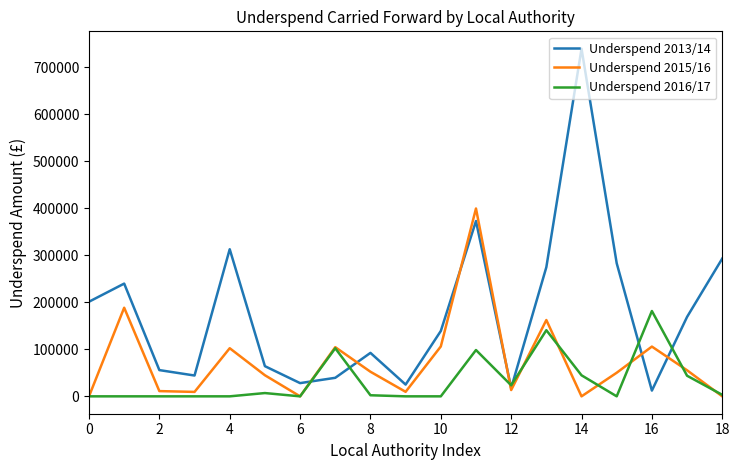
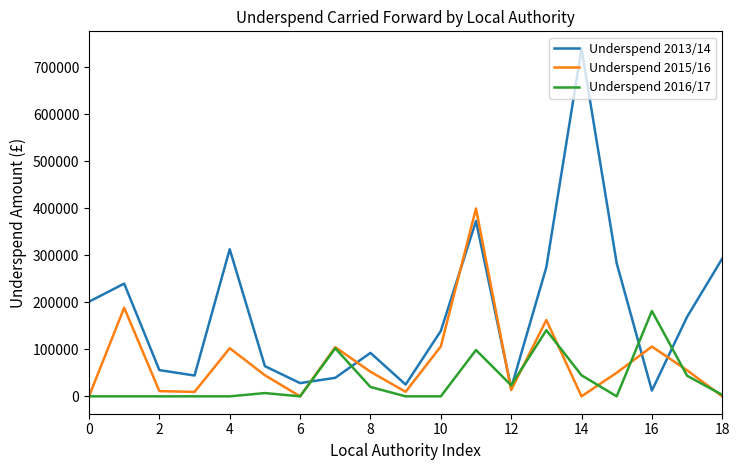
Underspend 2016/17, 8: 0 -> 20000
